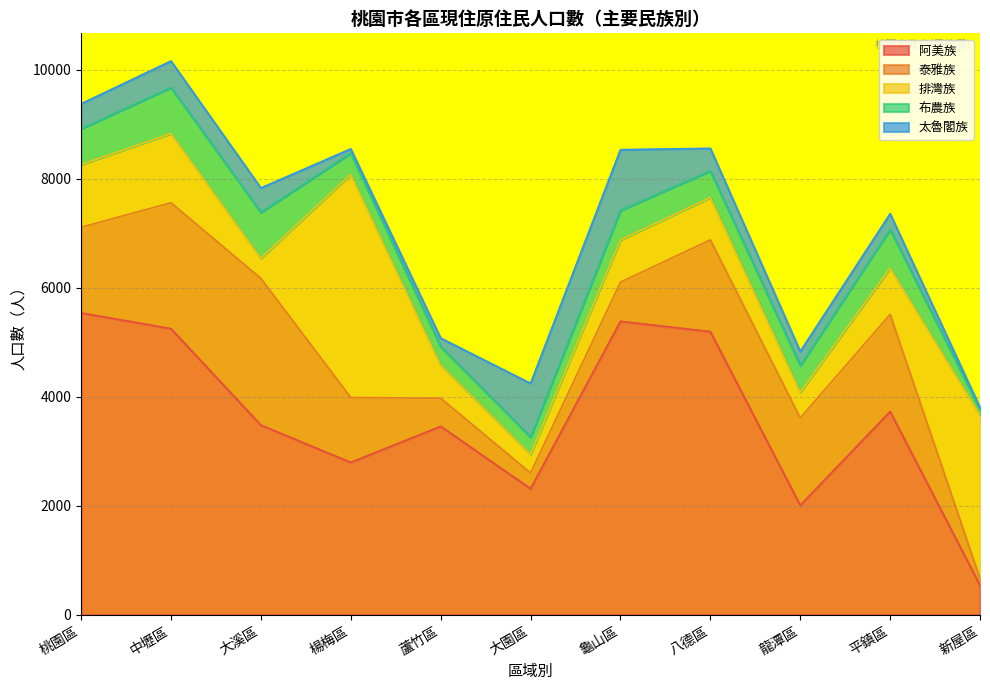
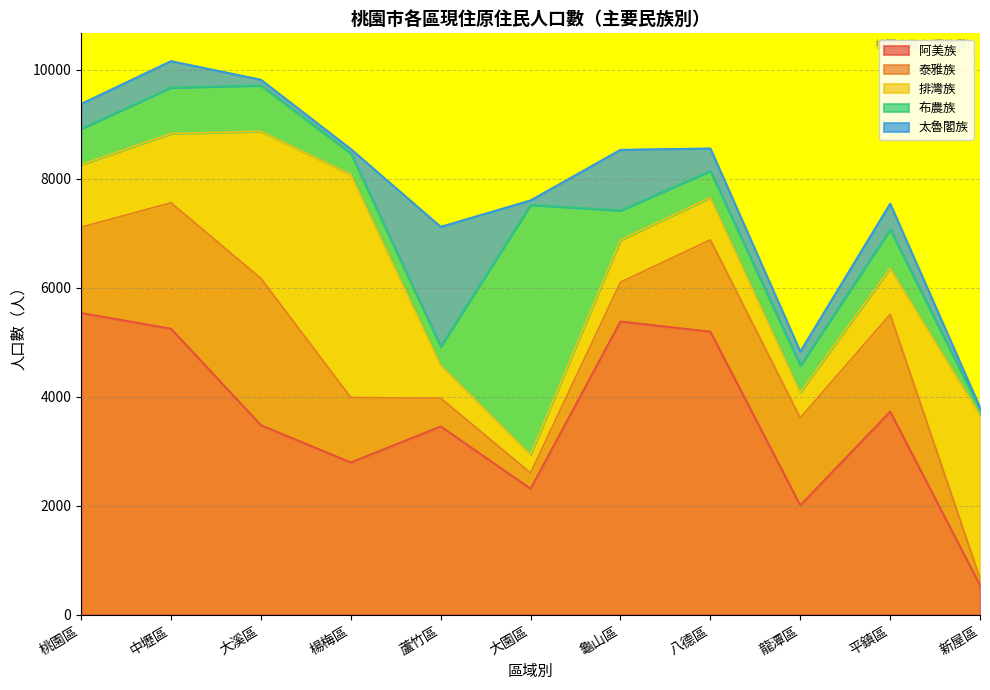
排灣族, 大溪區: 400 -> 2700
太魯閣族, 大溪區: 400 -> 100
太魯閣族, 蘆竹區: 200 -> 2200
布農族, 大園區: 300 -> 4600
太魯閣族, 大園區: 1000 -> 100
太魯閣族, 平鎮區: 300 -> 500
